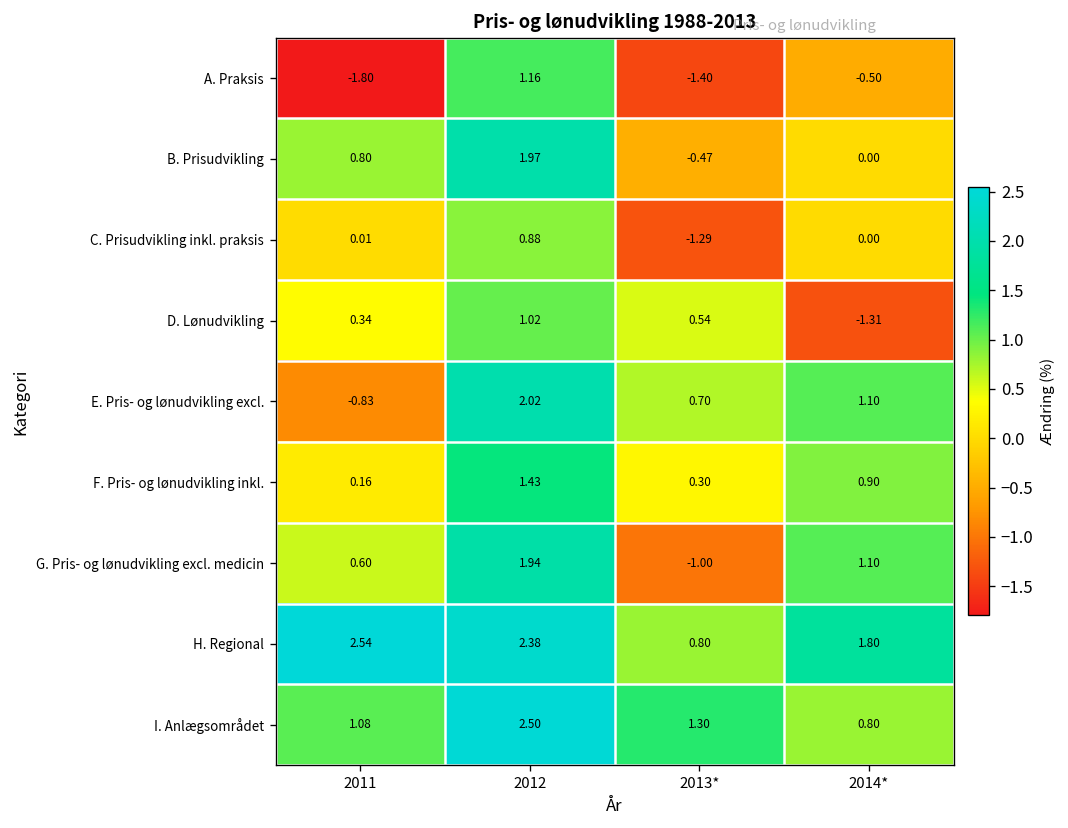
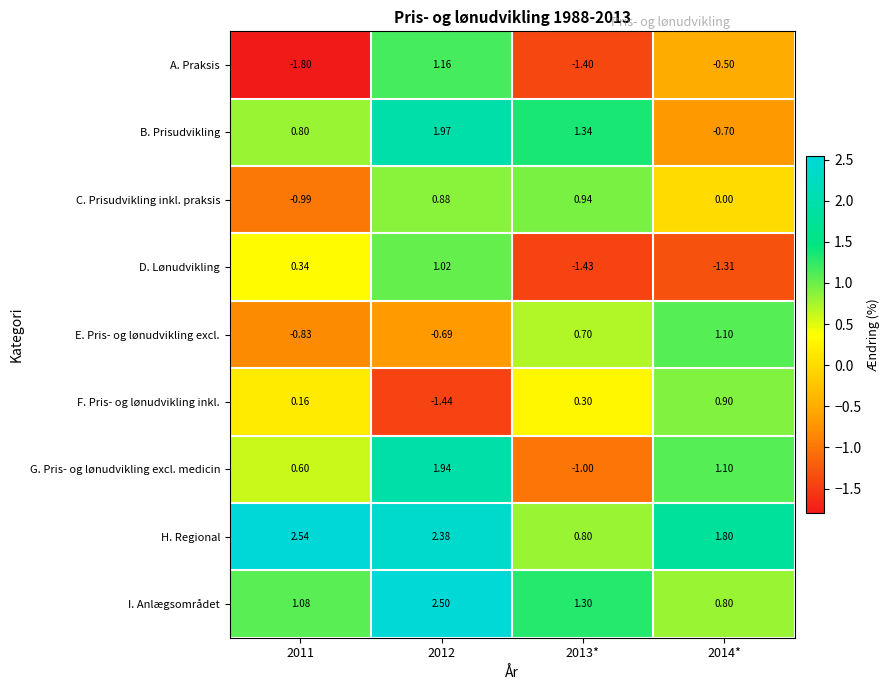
B. Prisudvikling, 2013*: -0.47 -> 1.34
B. Prisudvikling, 2014*: 0.00 -> -0.70
C. Prisudvikling inkl. praksis, 2011: 0.01 -> -0.99
C. Prisudvikling inkl. praksis, 2013*: -1.29 -> 0.94
D. Lønudvikling, 2013*: 0.54 -> -1.43
E. Pris- og lønudvikling excl., 2012: 2.02 -> -0.69
F. Pris- og lønudvikling inkl., 2012: 1.43 -> -1.44
